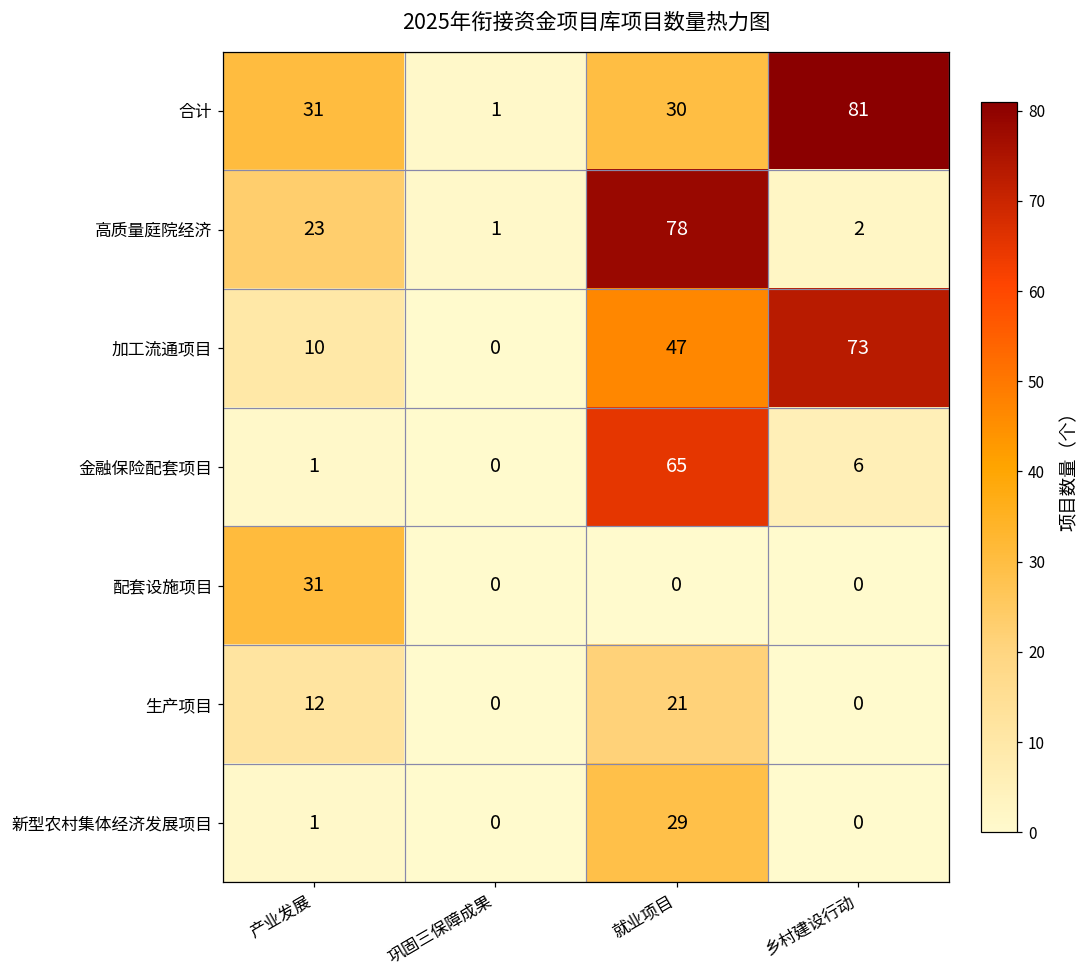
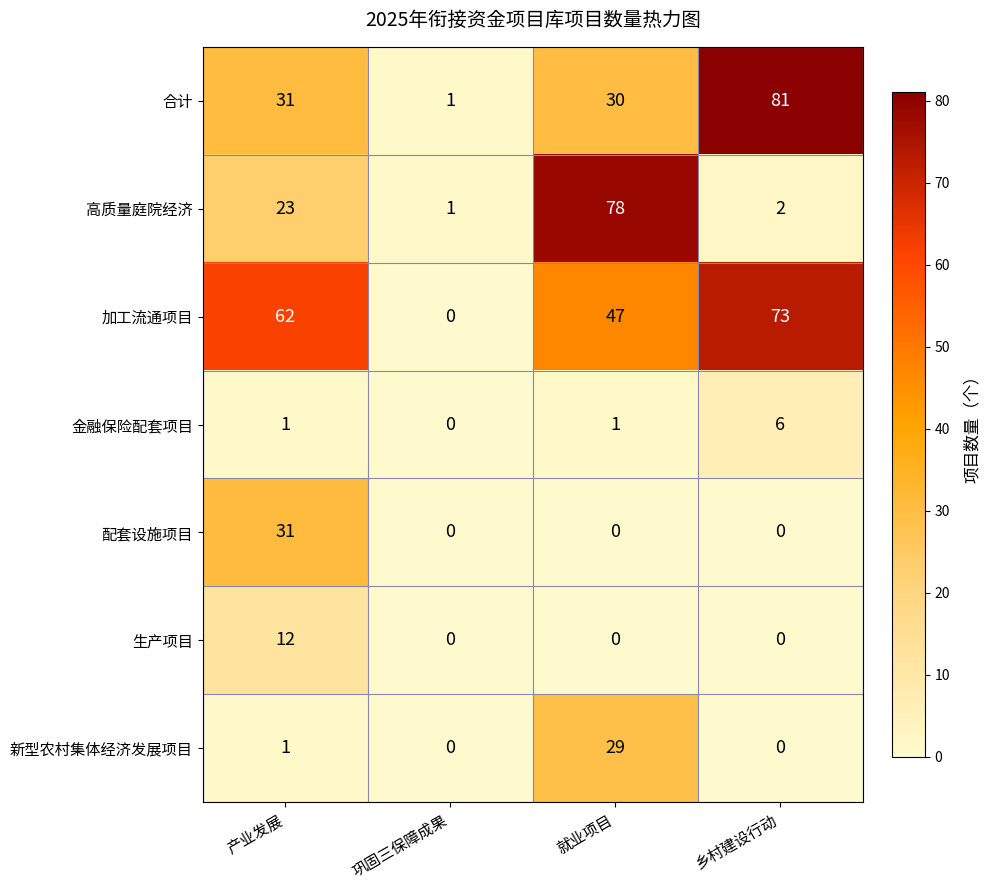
加工流通项目, 产业发展: 10 -> 62
金融保险配套项目, 就业项目: 65 -> 1
生产项目, 就业项目: 21 -> 0
